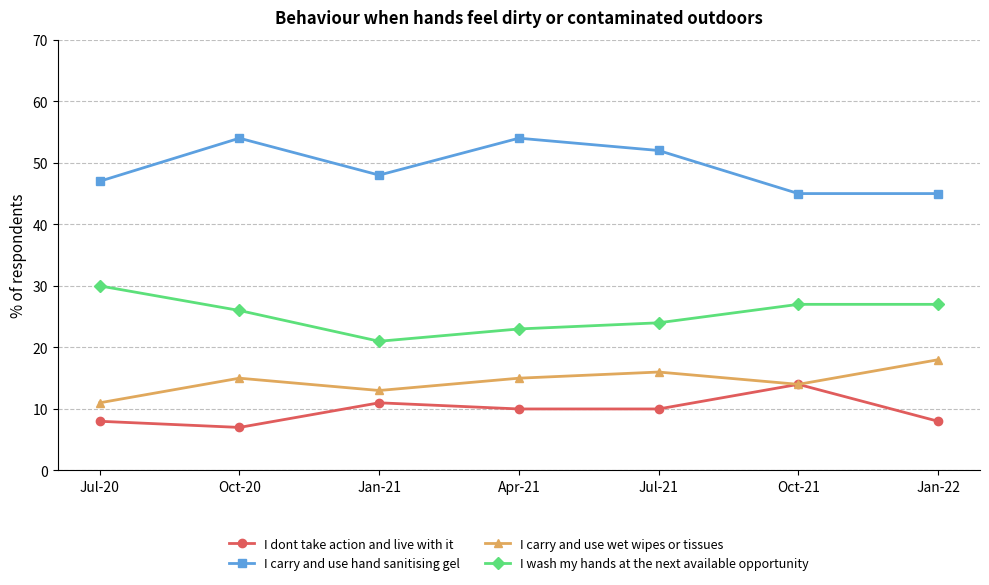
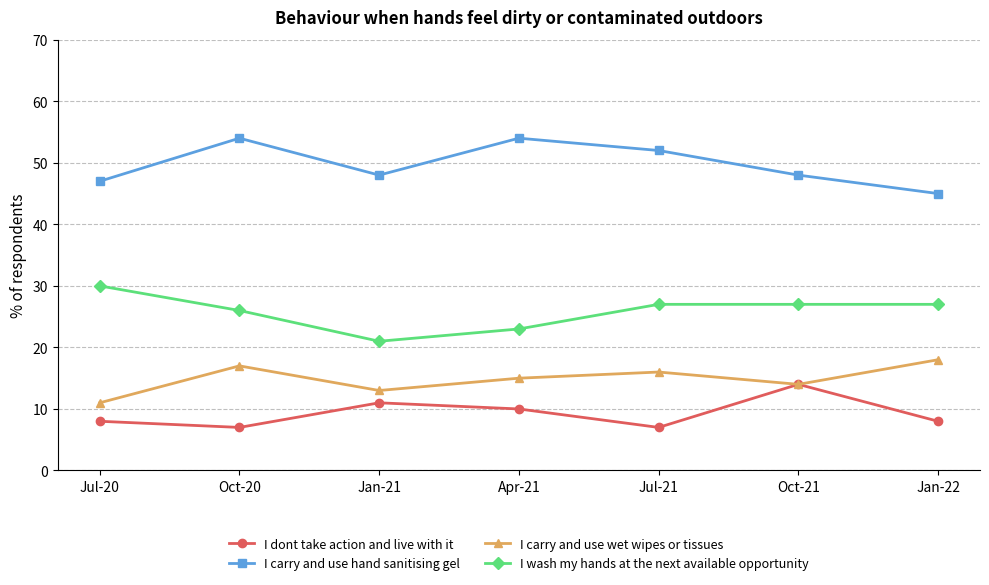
I carry and use wet wipes or tissues, Oct-20: 15 -> 17
I dont take action and live with it, Jul-21: 10 -> 7
I wash my hands at the next available opportunity, Jul-21: 24 -> 27
I carry and use hand sanitising gel, Oct-21: 45 -> 48
